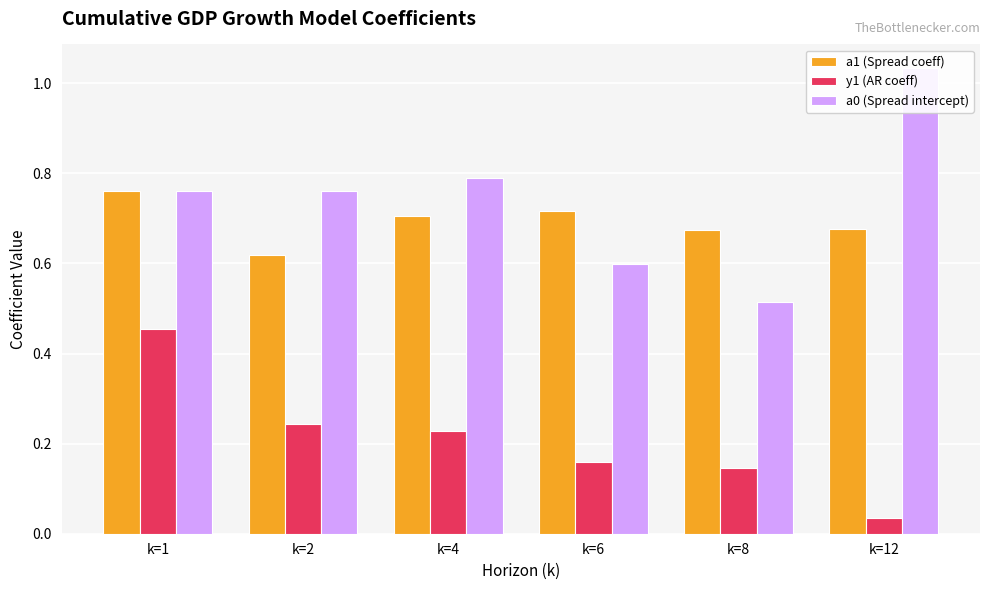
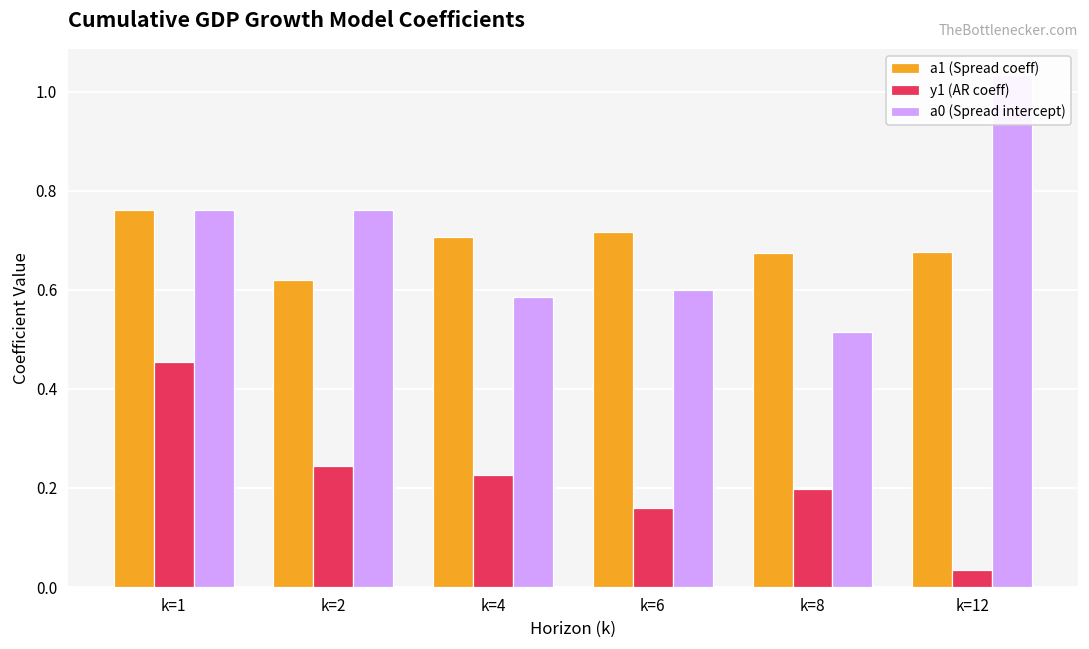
a0 (Spread intercept), k=4: 0.79 -> 0.59
y1 (AR coeff), k=8: 0.15 -> 0.20
